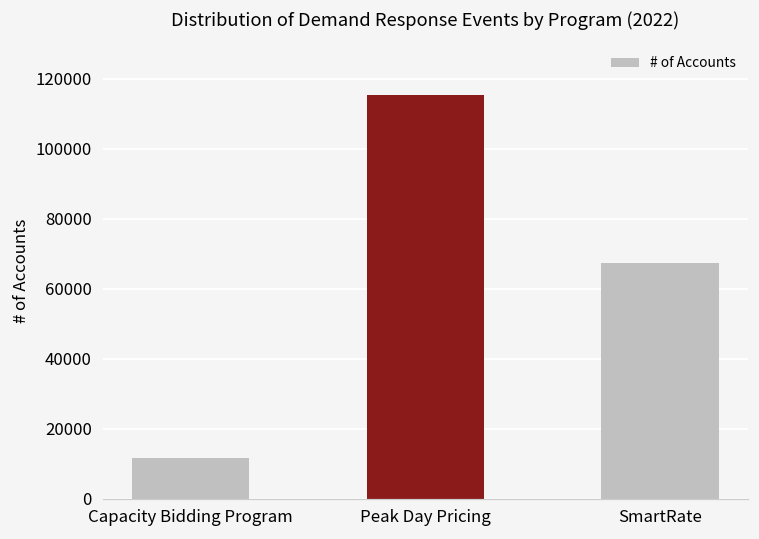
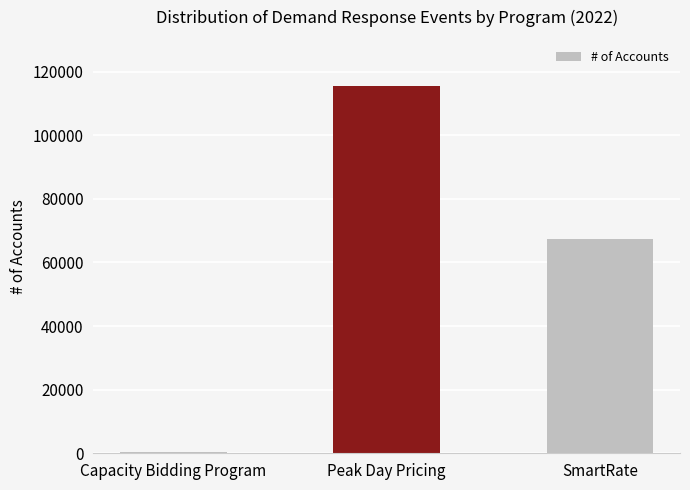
Capacity Bidding Program: 12000 -> 1000
